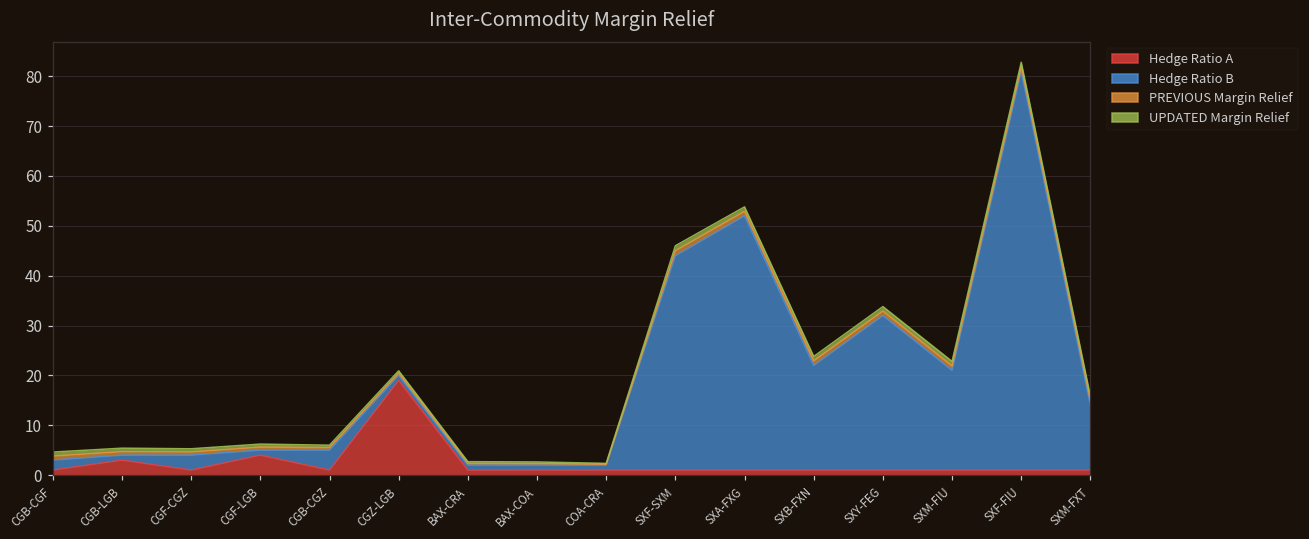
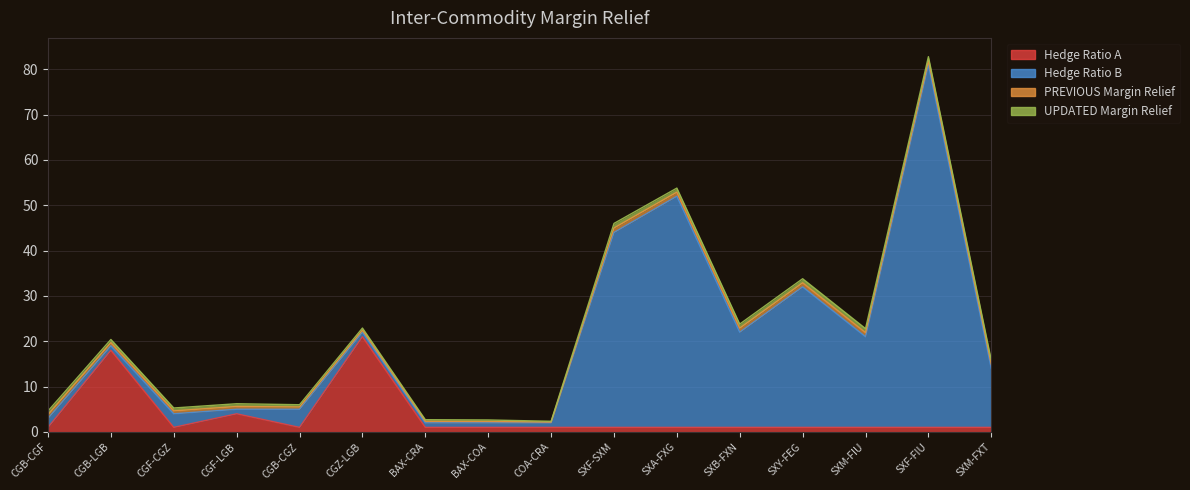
Hedge Ratio A, CGB-LGB: 3 -> 18
Hedge Ratio A, CGZ-LGB: 19 -> 21
